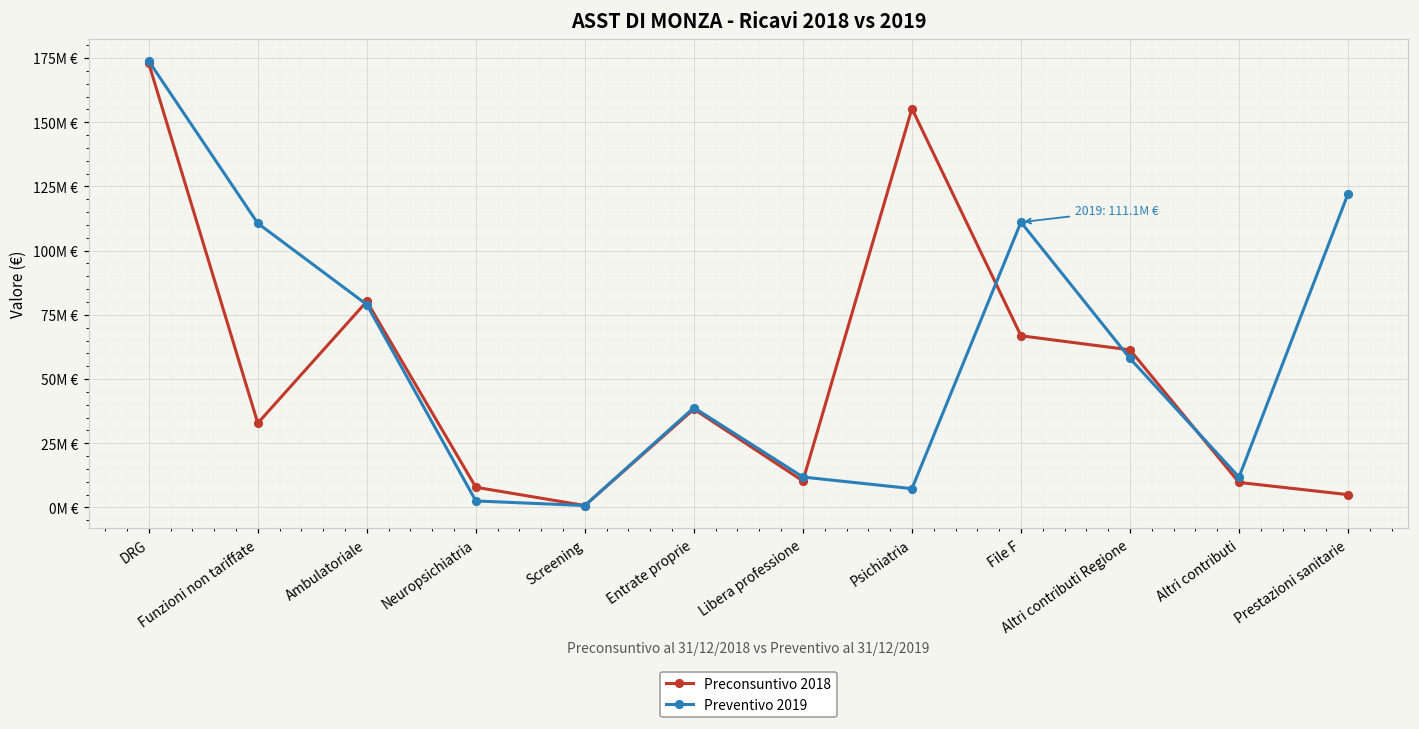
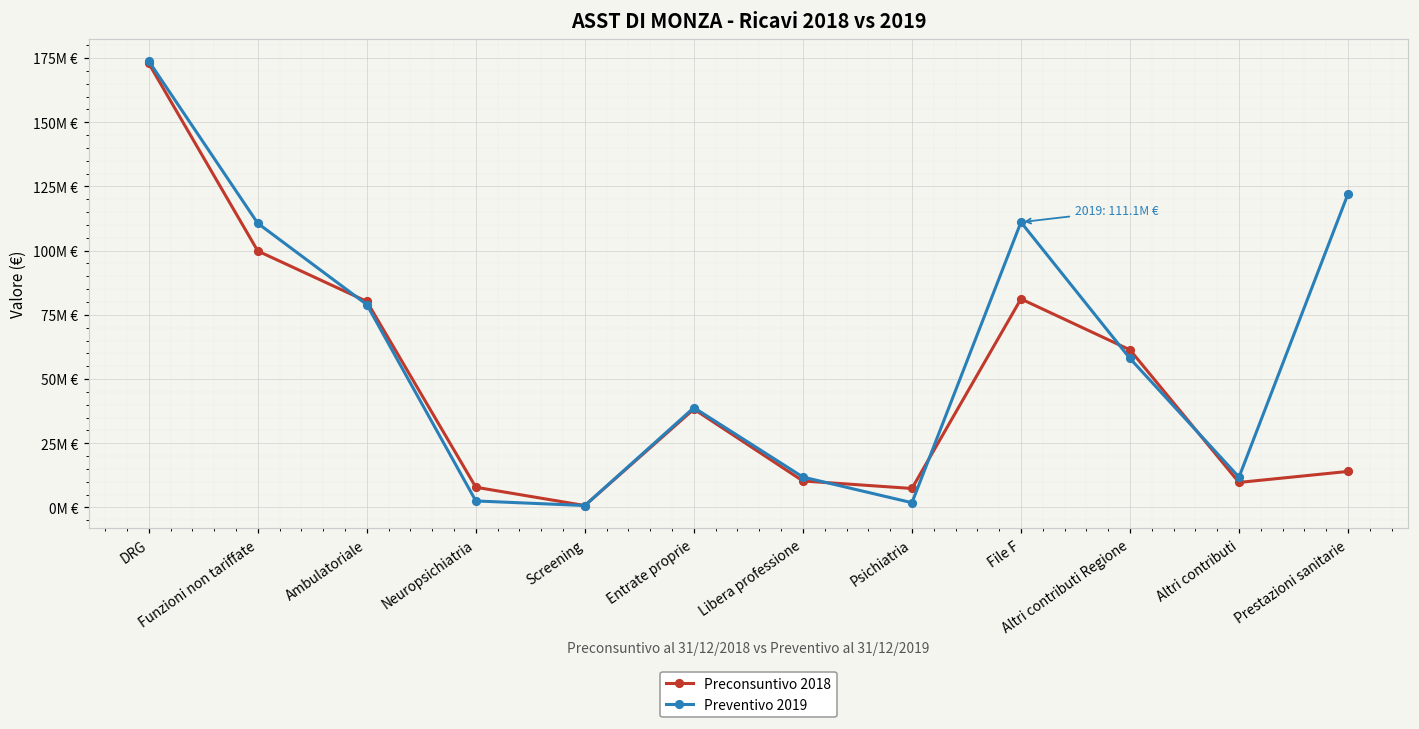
Preconsuntivo 2018, Funzioni non tariffate: 33M € -> 100M €
Preconsuntivo 2018, Psichiatria: 155M € -> 7M €
Preventivo 2019, Psichiatria: 7M € -> 2M €
Preconsuntivo 2018, File F: 67M € -> 81M €
Preconsuntivo 2018, Prestazioni sanitarie: 5M € -> 14M €
